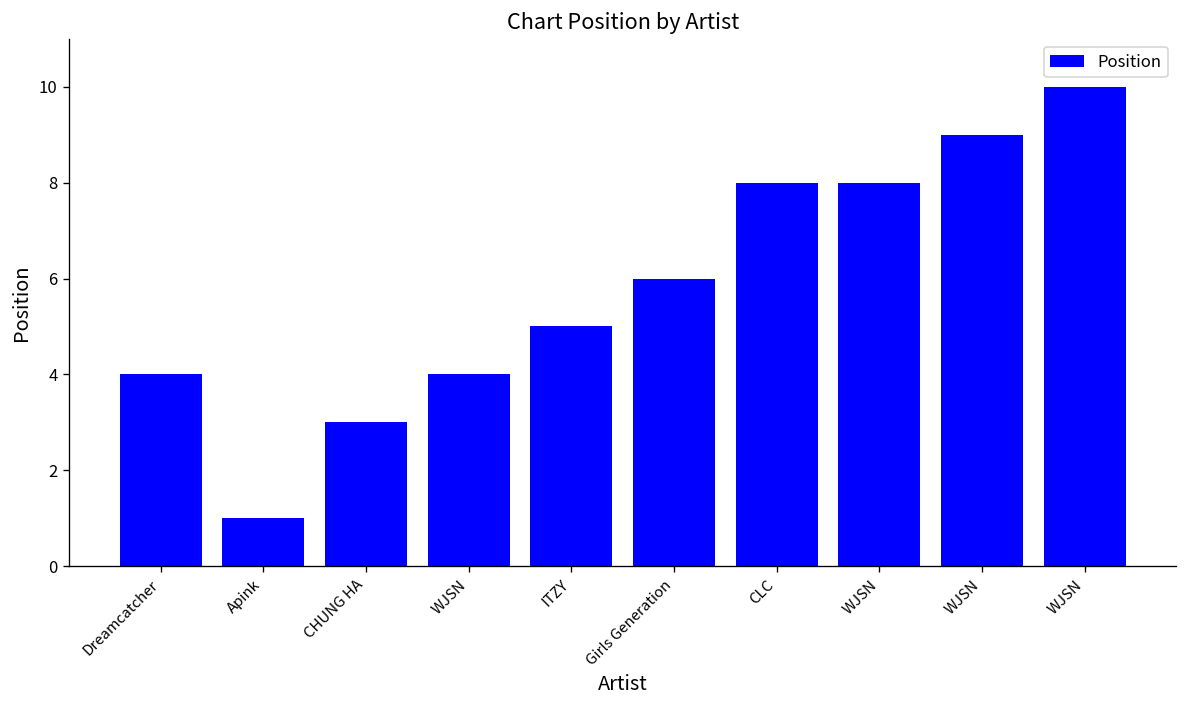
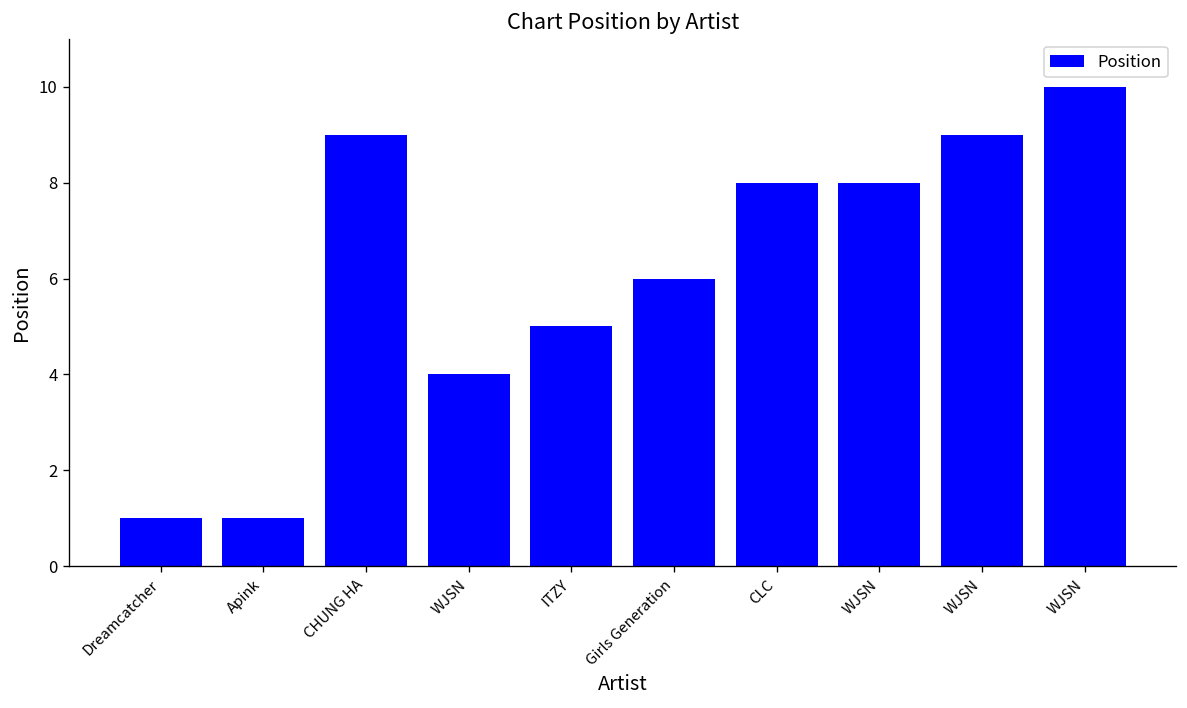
Dreamcatcher: 4 -> 1
CHUNG HA: 3 -> 9
